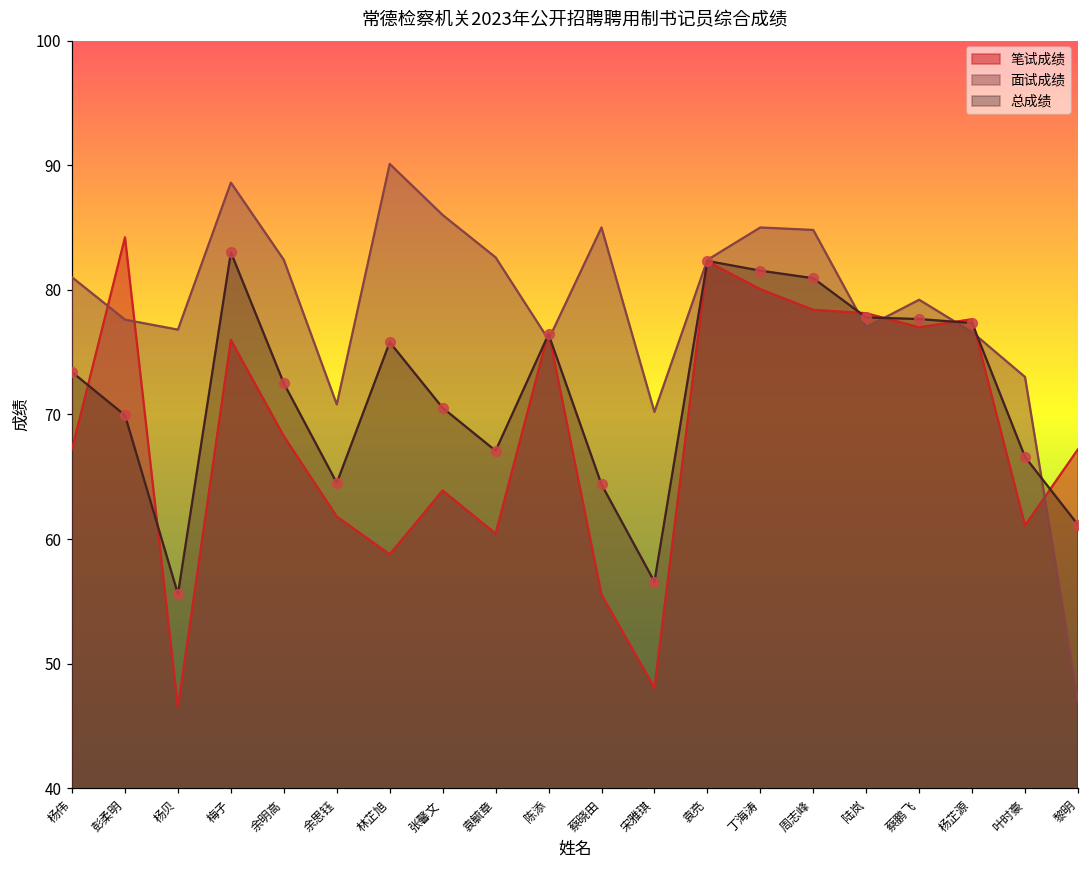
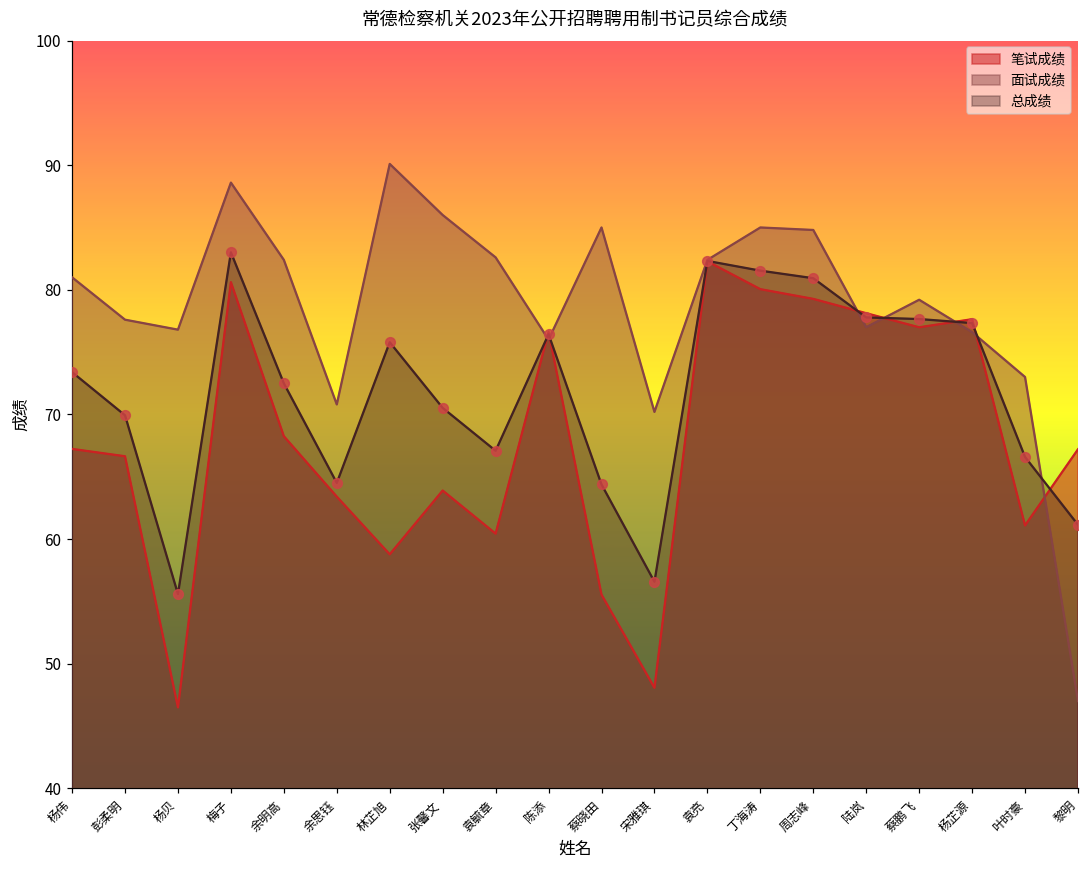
笔试成绩, 彭柔明: 84.2 -> 66.6
笔试成绩, 梅子: 76.0 -> 80.6
笔试成绩, 余思钰: 61.8 -> 63.4
笔试成绩, 周志峰: 78.4 -> 79.3
